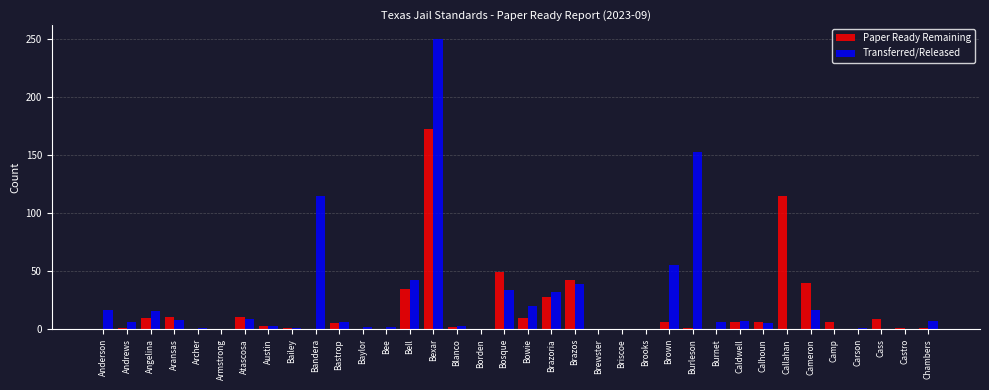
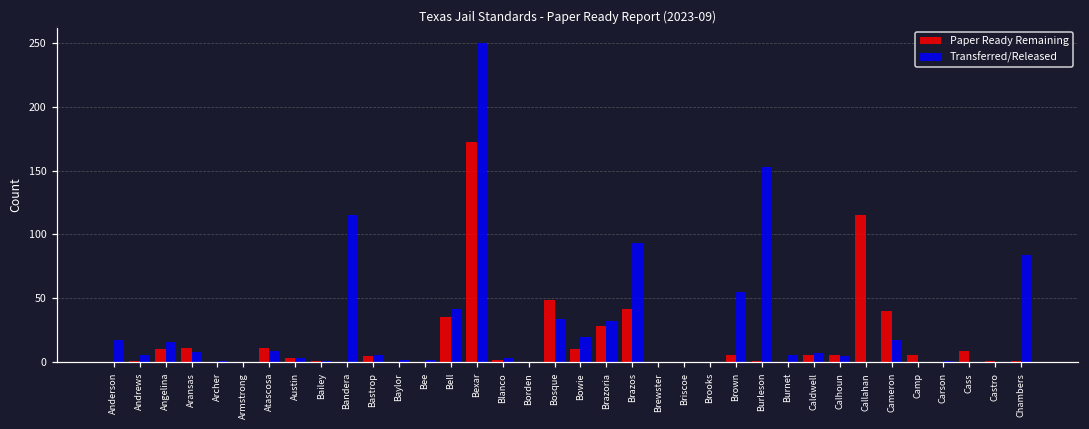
Transferred/Released, Brazos: 39 -> 93
Transferred/Released, Chambers: 7 -> 84
